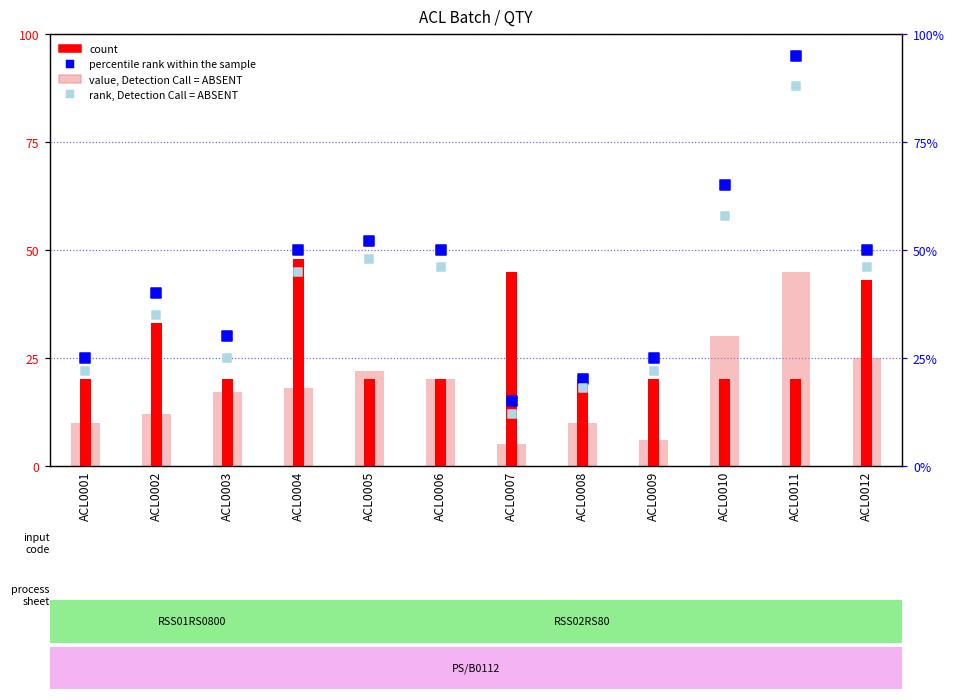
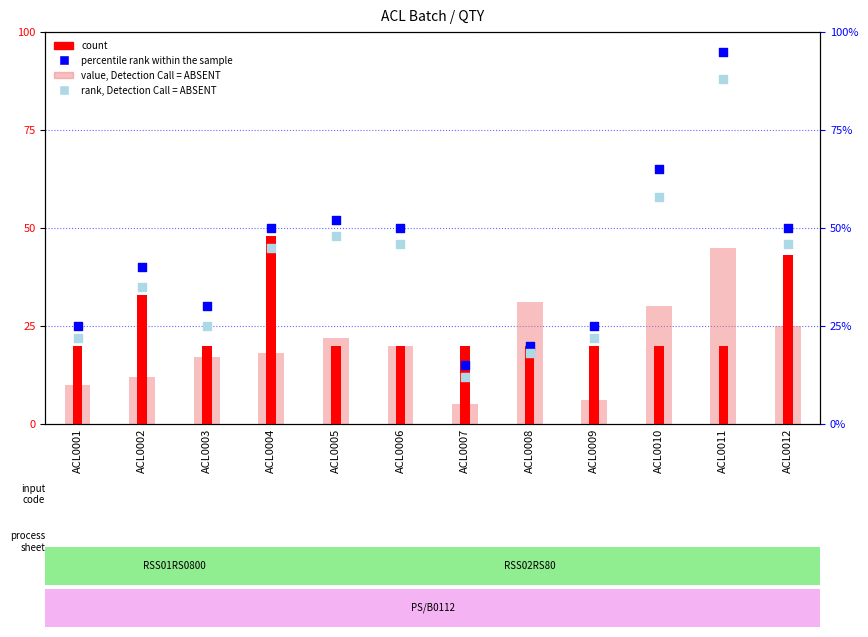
count, ACL0007: 45 -> 20
value, Detection Call = ABSENT, ACL0008: 10 -> 31
